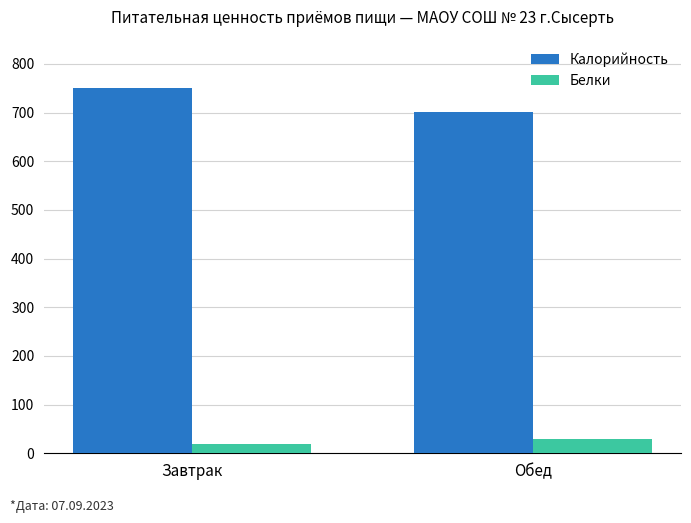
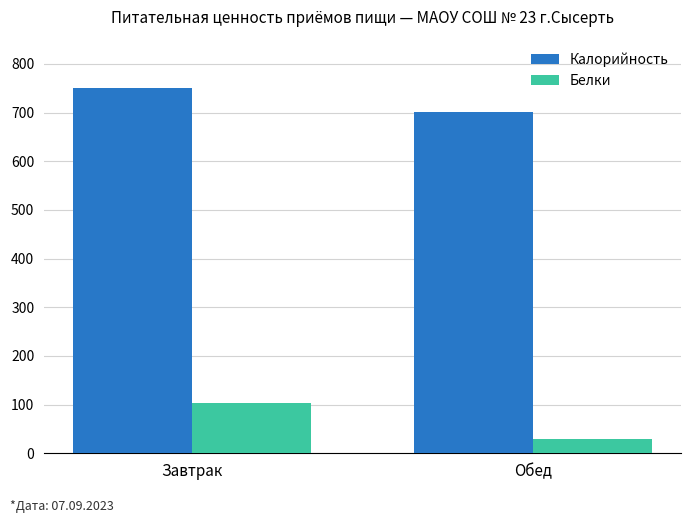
Белки, Завтрак: 20 -> 100
